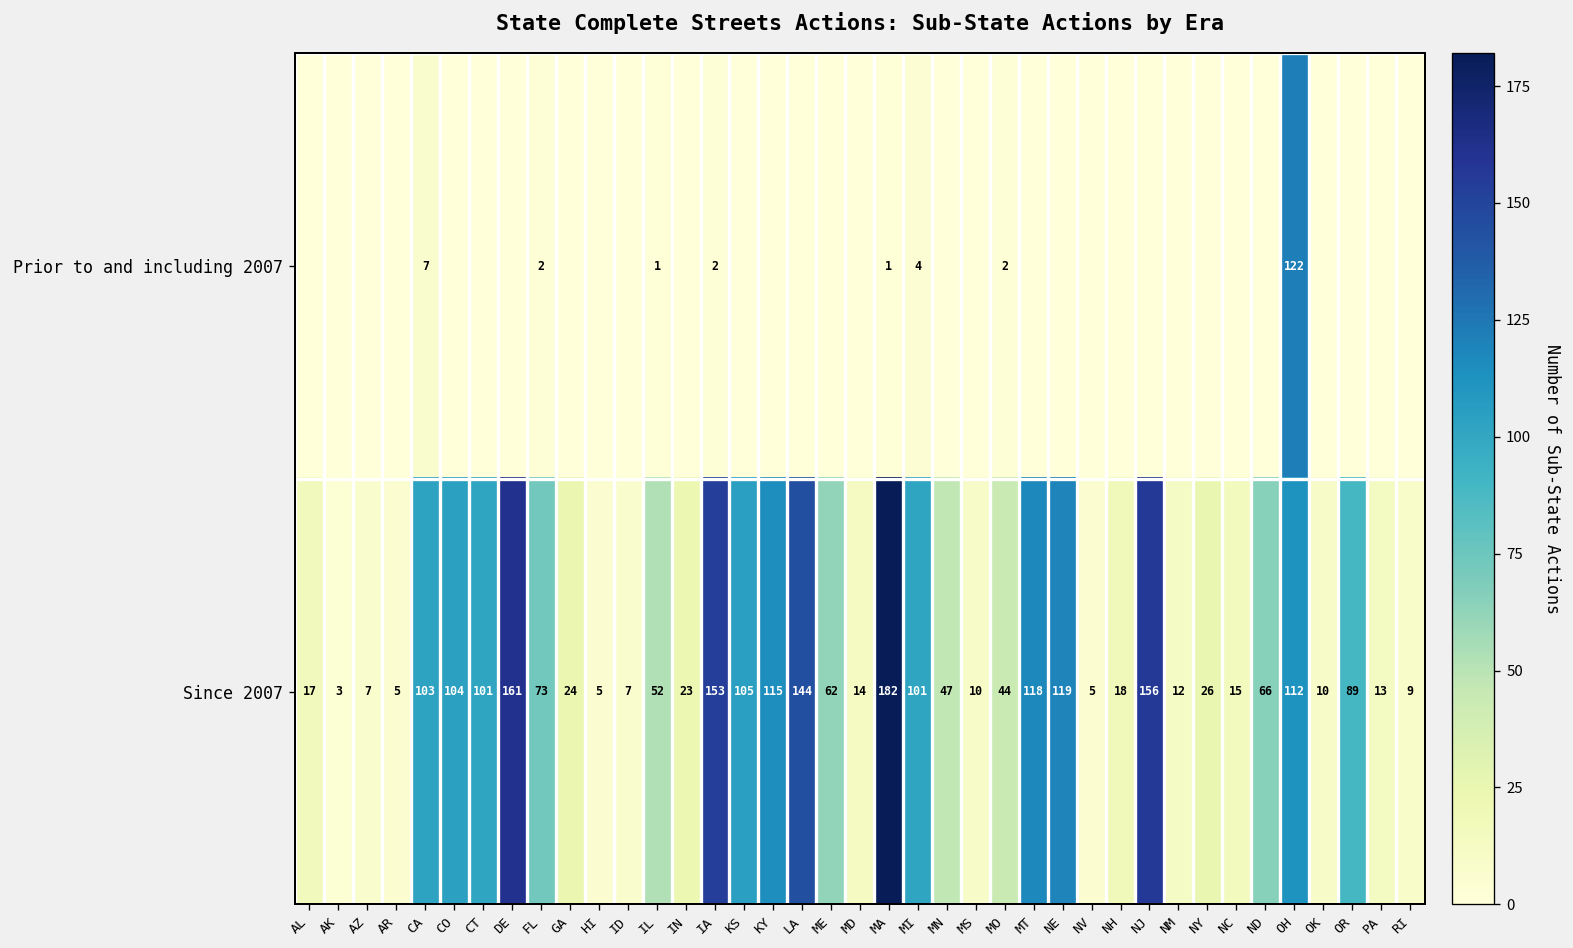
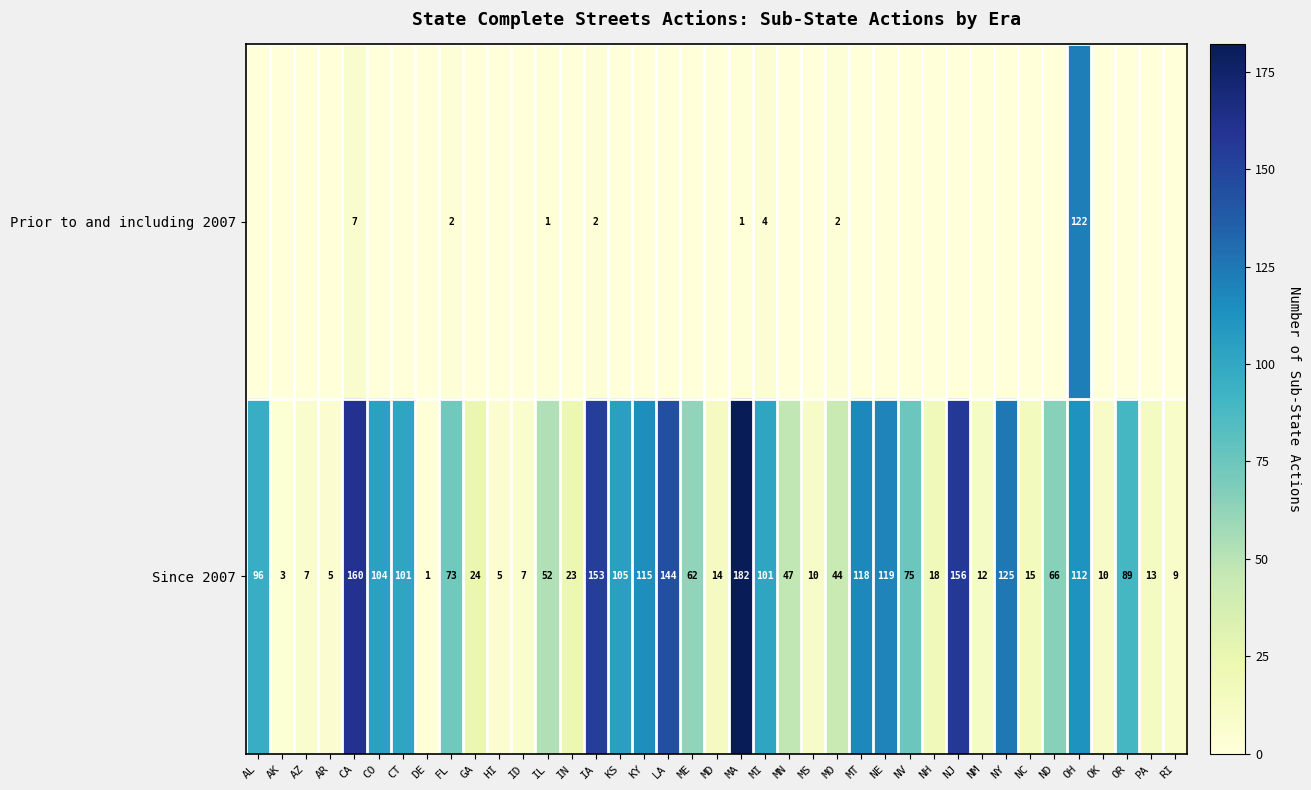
Since 2007, AL: 17 -> 96
Since 2007, CA: 103 -> 160
Since 2007, DE: 161 -> 1
Since 2007, NV: 5 -> 75
Since 2007, NY: 26 -> 125
